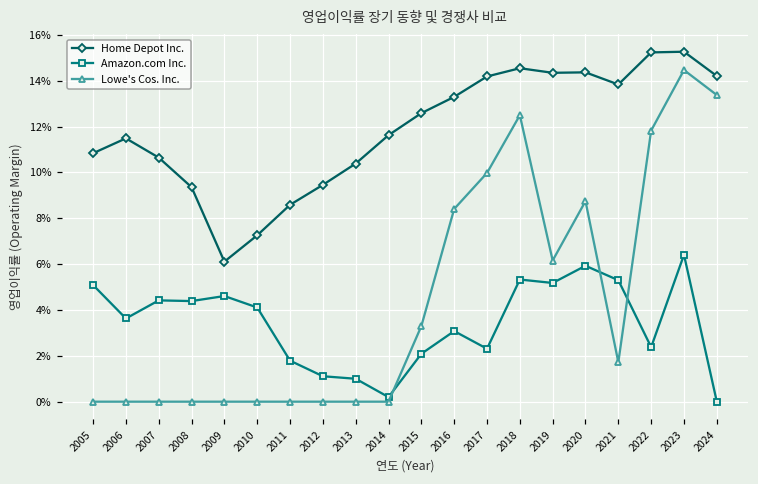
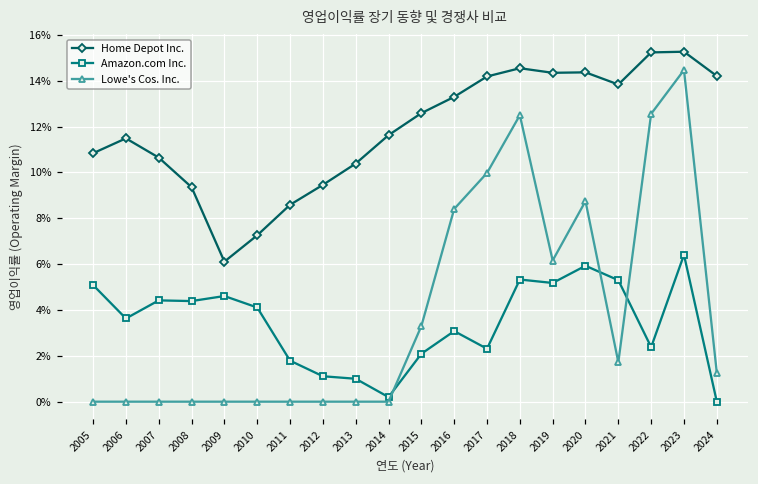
Lowe's Cos. Inc., 2022: 11.8% -> 12.6%
Lowe's Cos. Inc., 2024: 13.4% -> 1.3%
